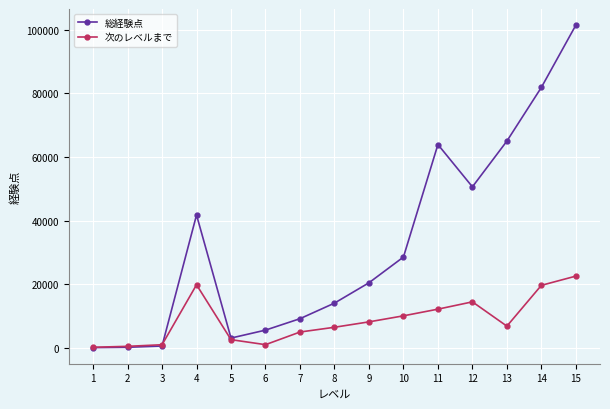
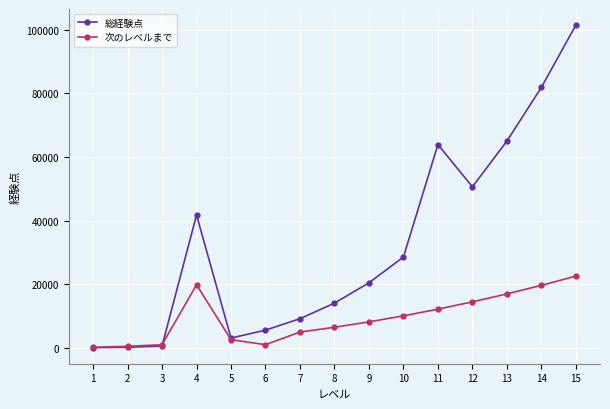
次のレベルまで, 13: 7000 -> 17000
